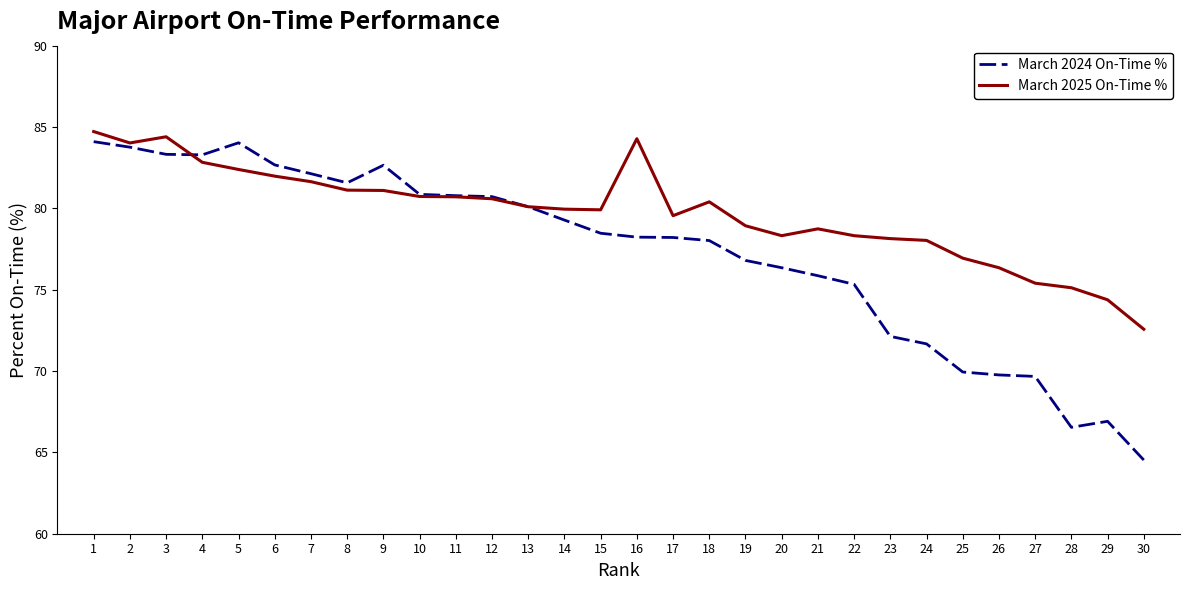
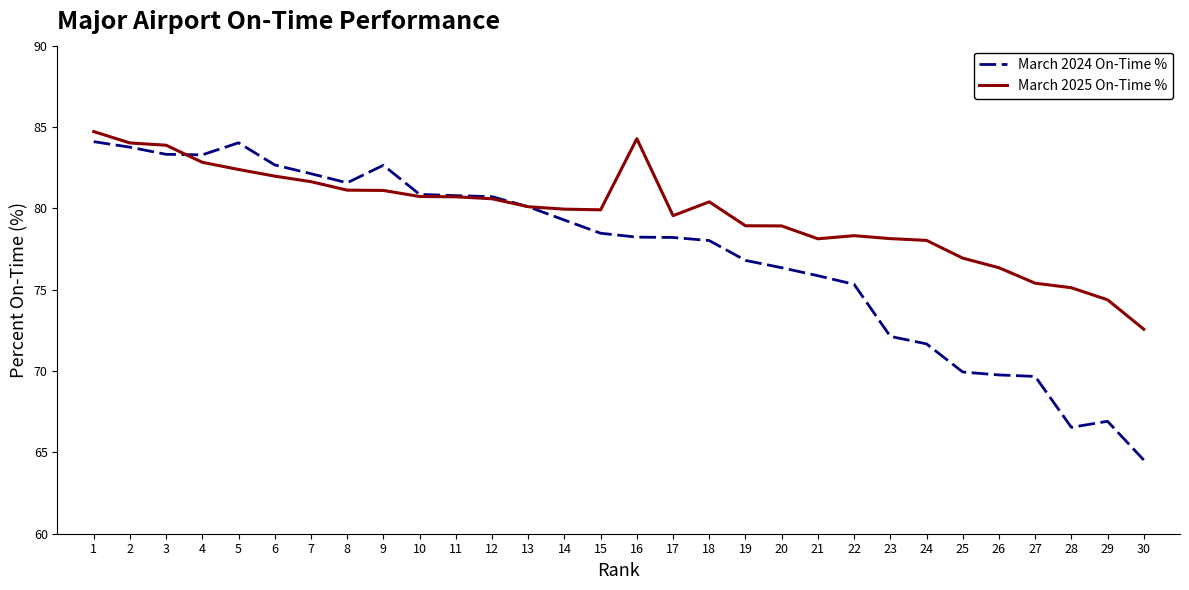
March 2025 On-Time %, 3: 84.4 -> 83.9
March 2025 On-Time %, 20: 78.3 -> 78.9
March 2025 On-Time %, 21: 78.7 -> 78.1
